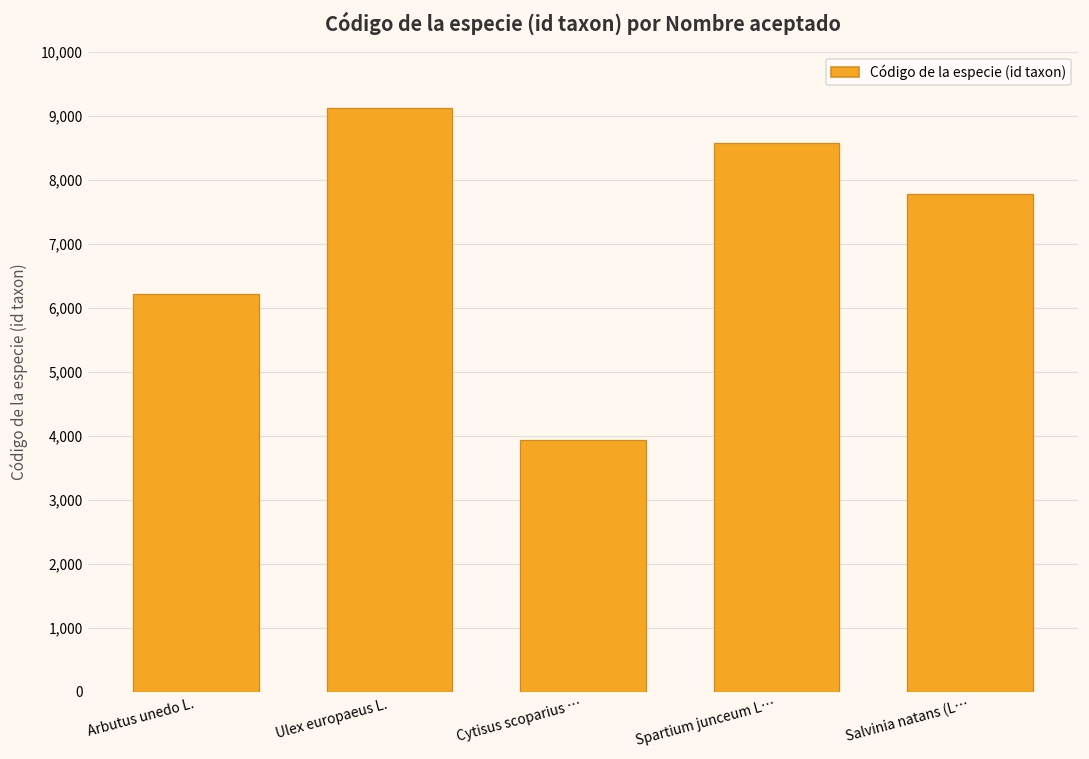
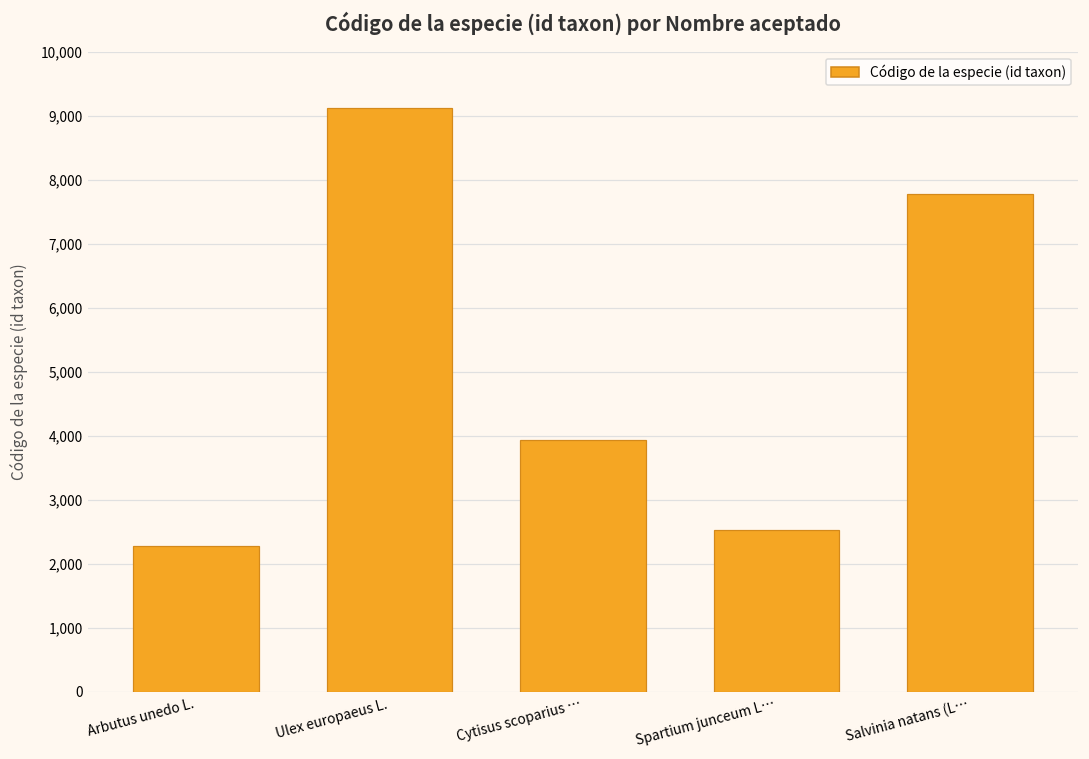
Arbutus unedo L.: 6,200 -> 2,300
Spartium junceum L…: 8,600 -> 2,500
